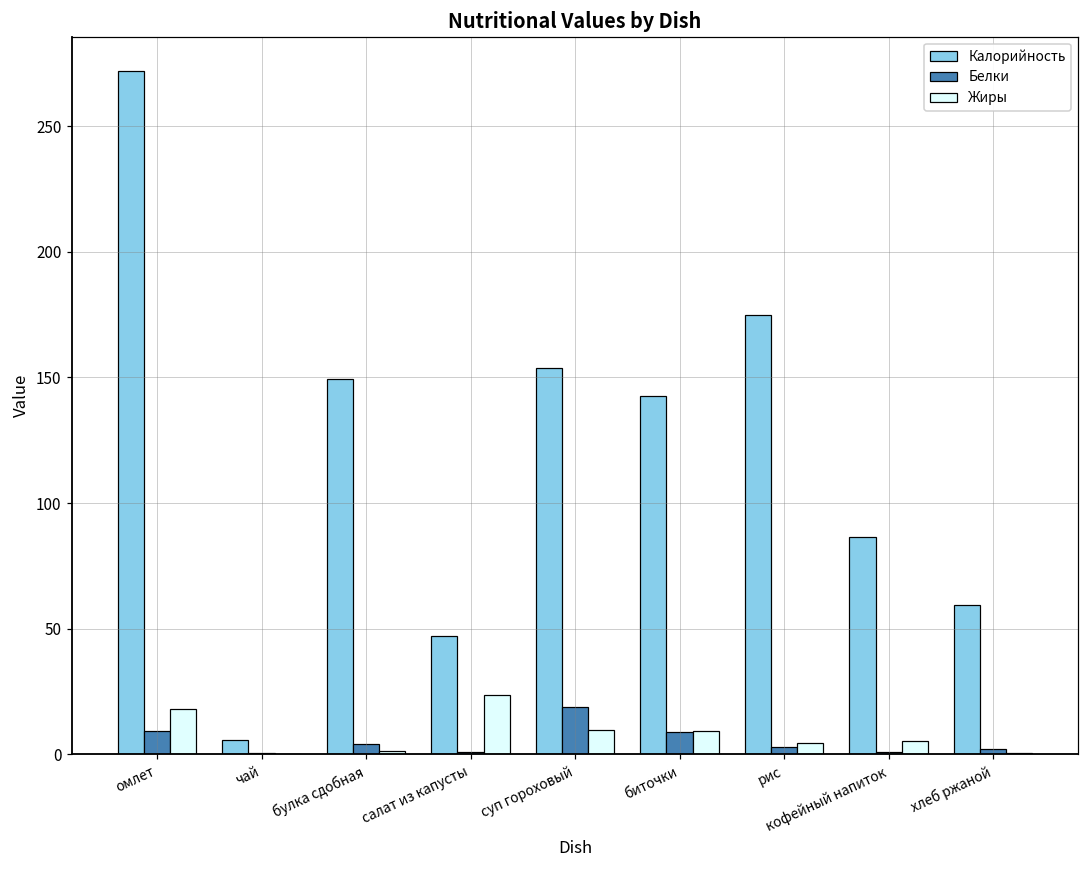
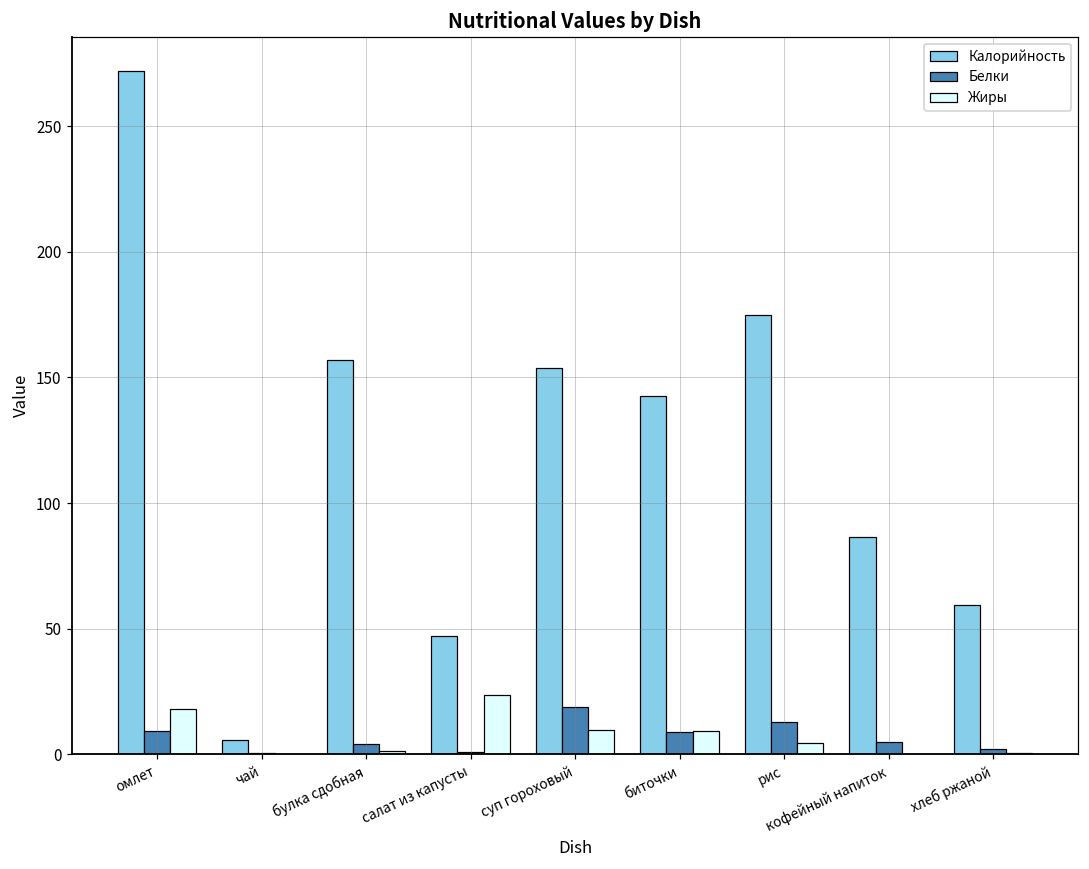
Калорийность, булка сдобная: 149 -> 157
Белки, рис: 3 -> 13
Белки, кофейный напиток: 1 -> 5
Жиры, кофейный напиток: 5 -> 0
